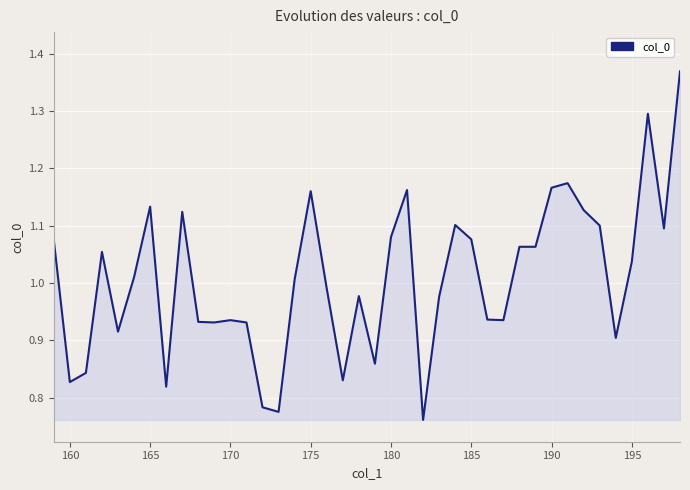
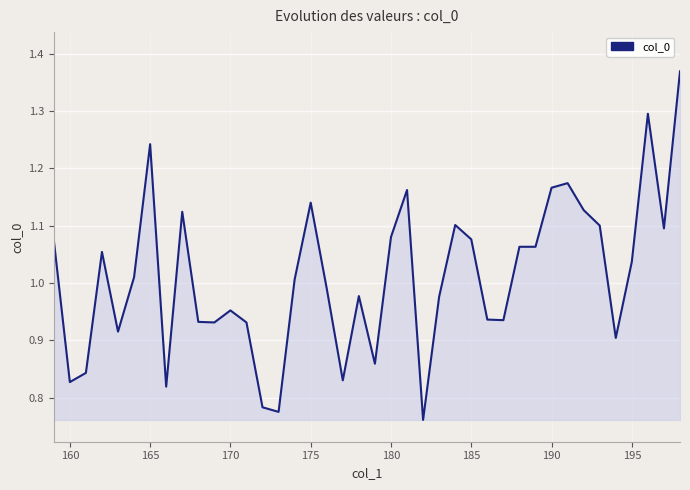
165: 1.13 -> 1.24
170: 0.94 -> 0.95
175: 1.16 -> 1.14
